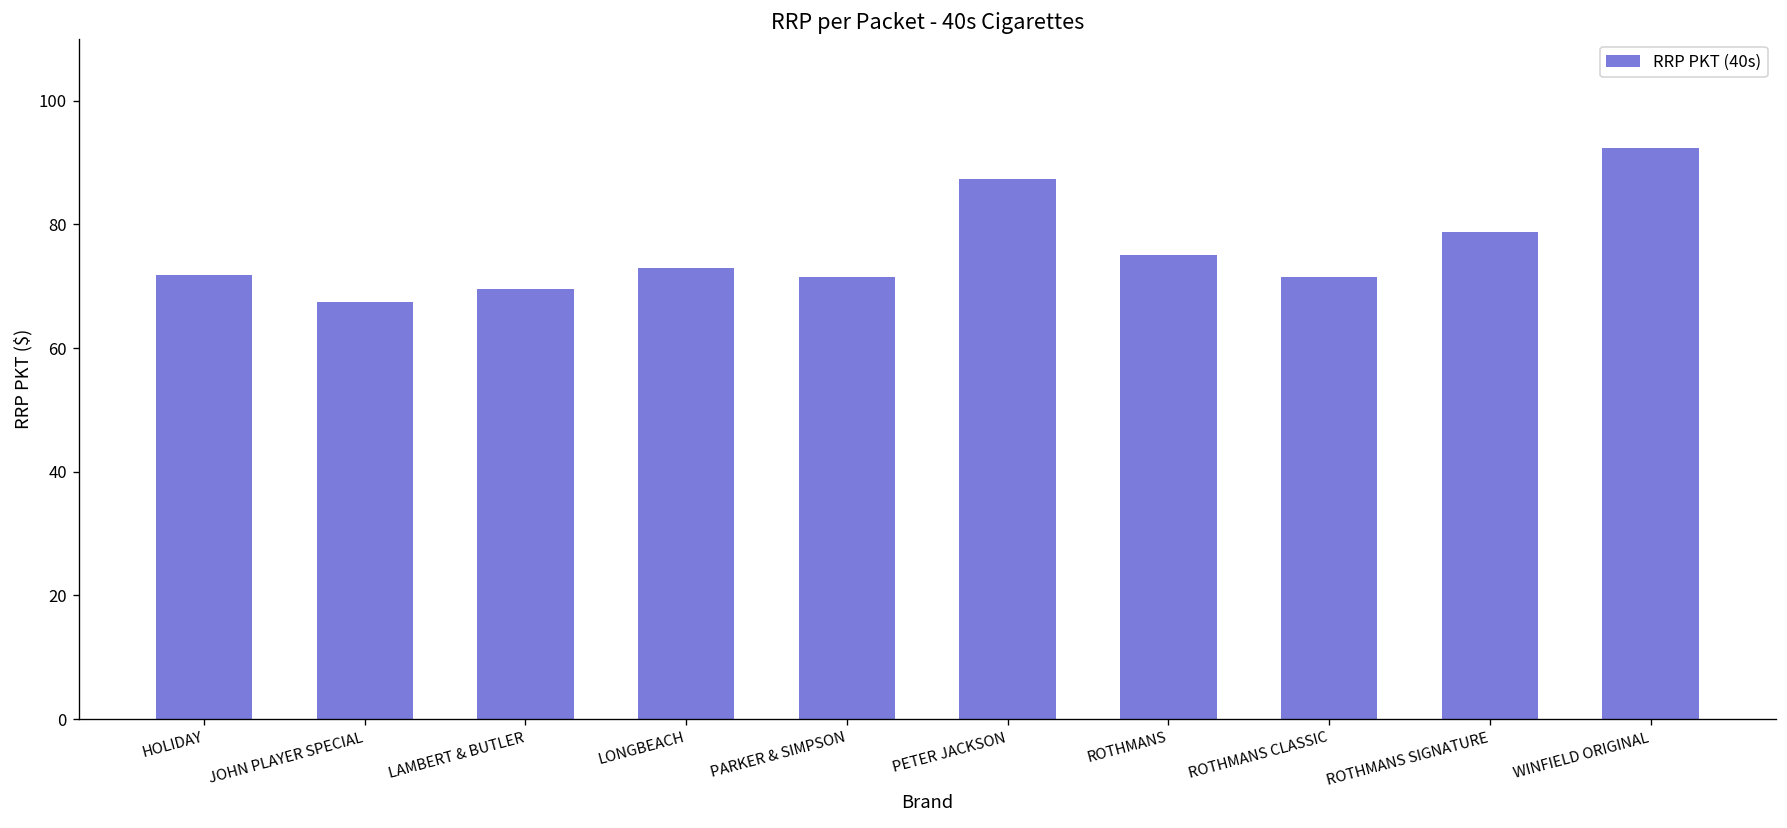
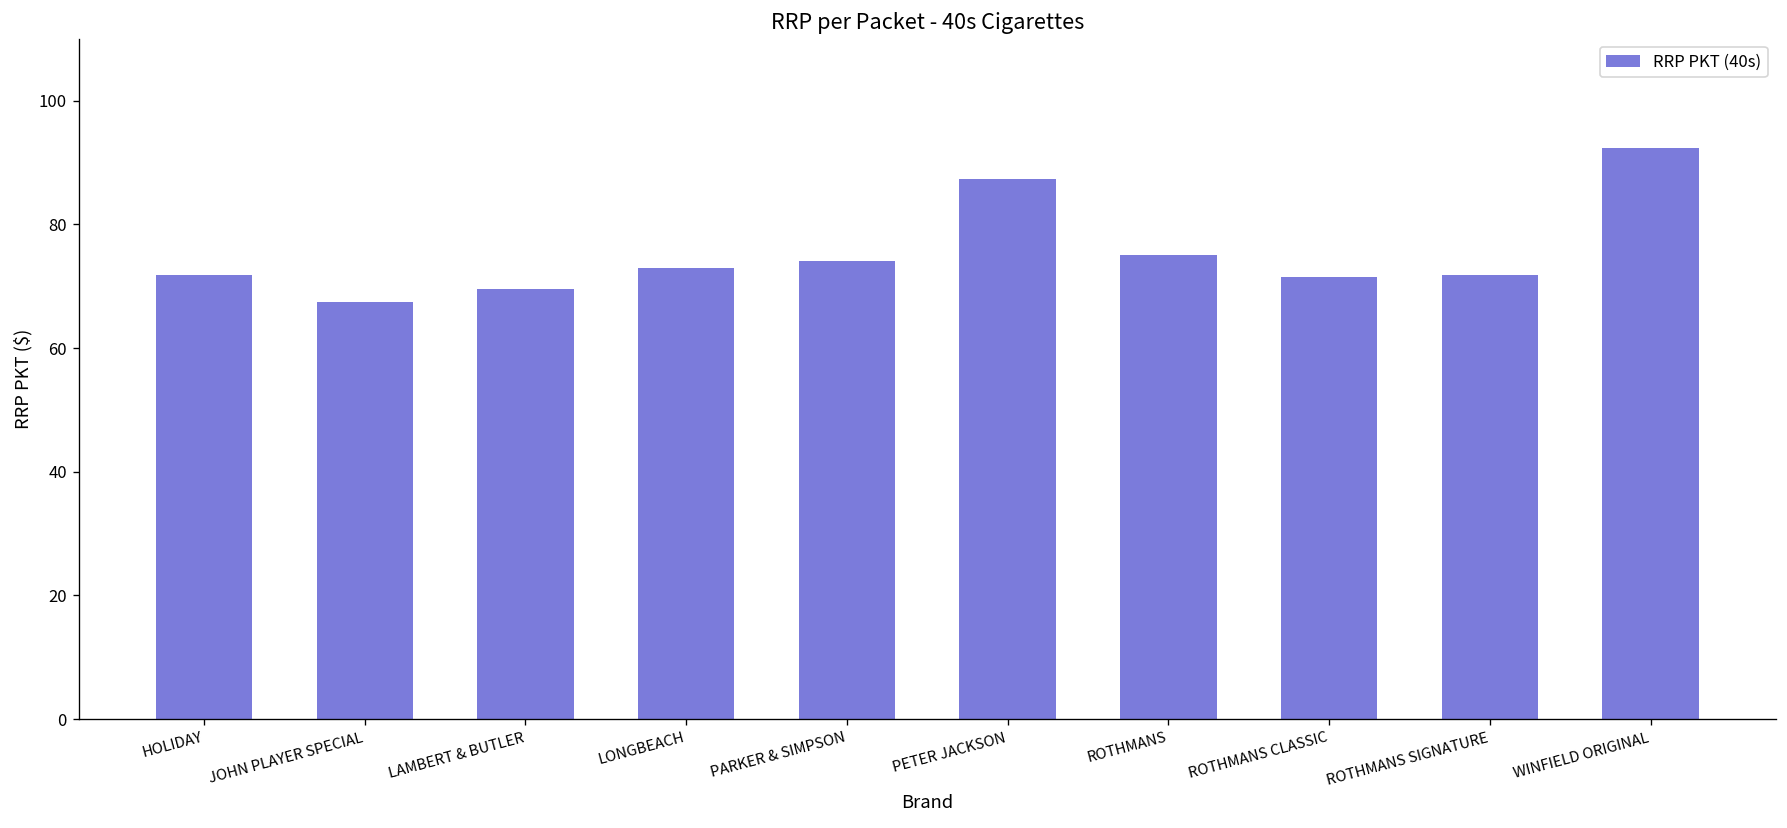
PARKER & SIMPSON: 72 -> 74
ROTHMANS SIGNATURE: 79 -> 72
